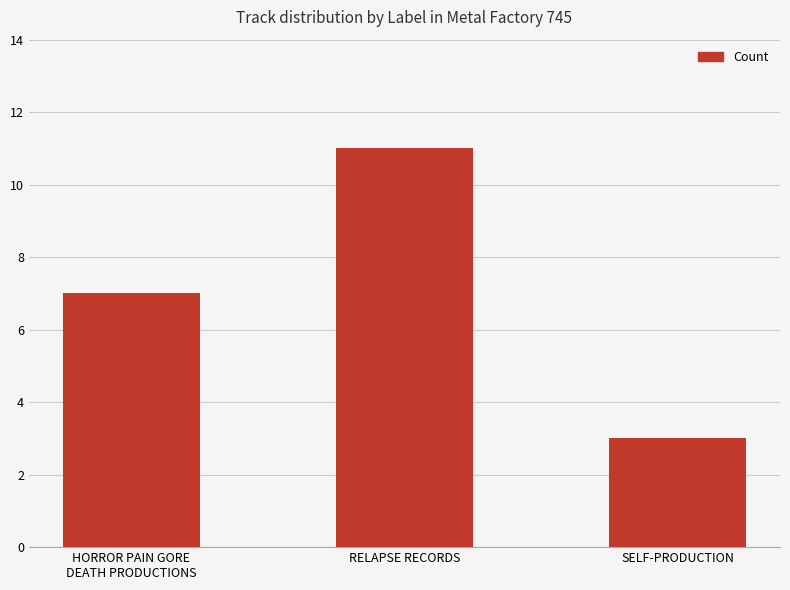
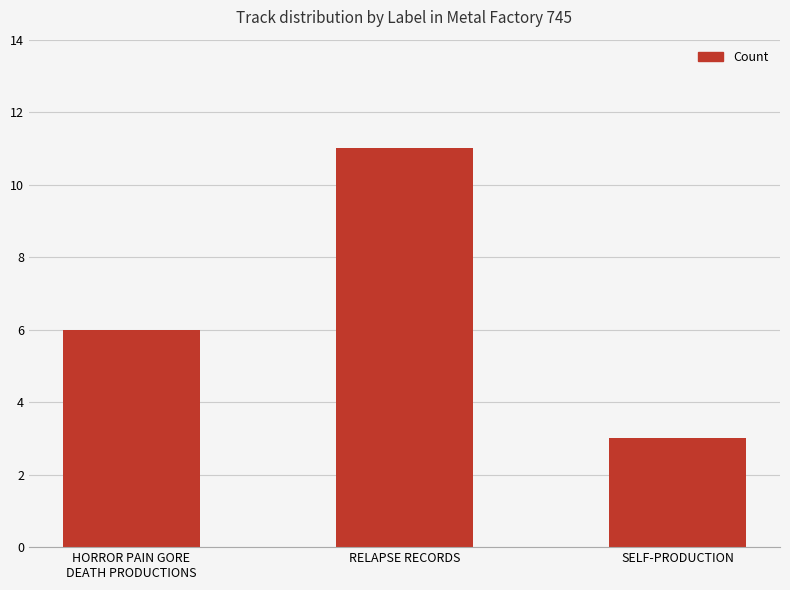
HORROR PAIN GORE DEATH PRODUCTIONS: 7 -> 6
